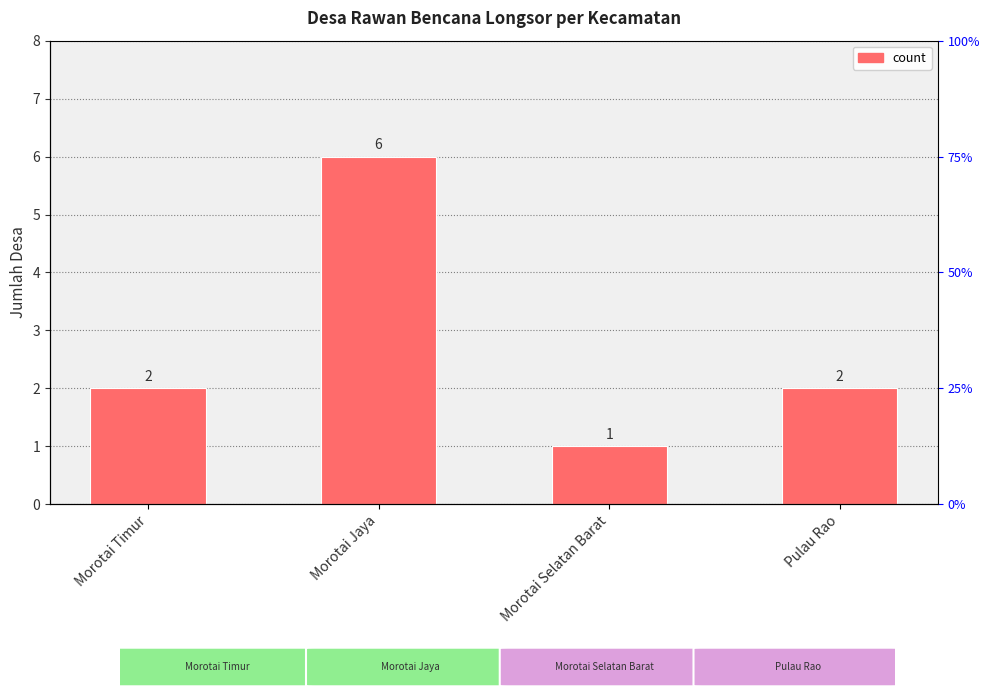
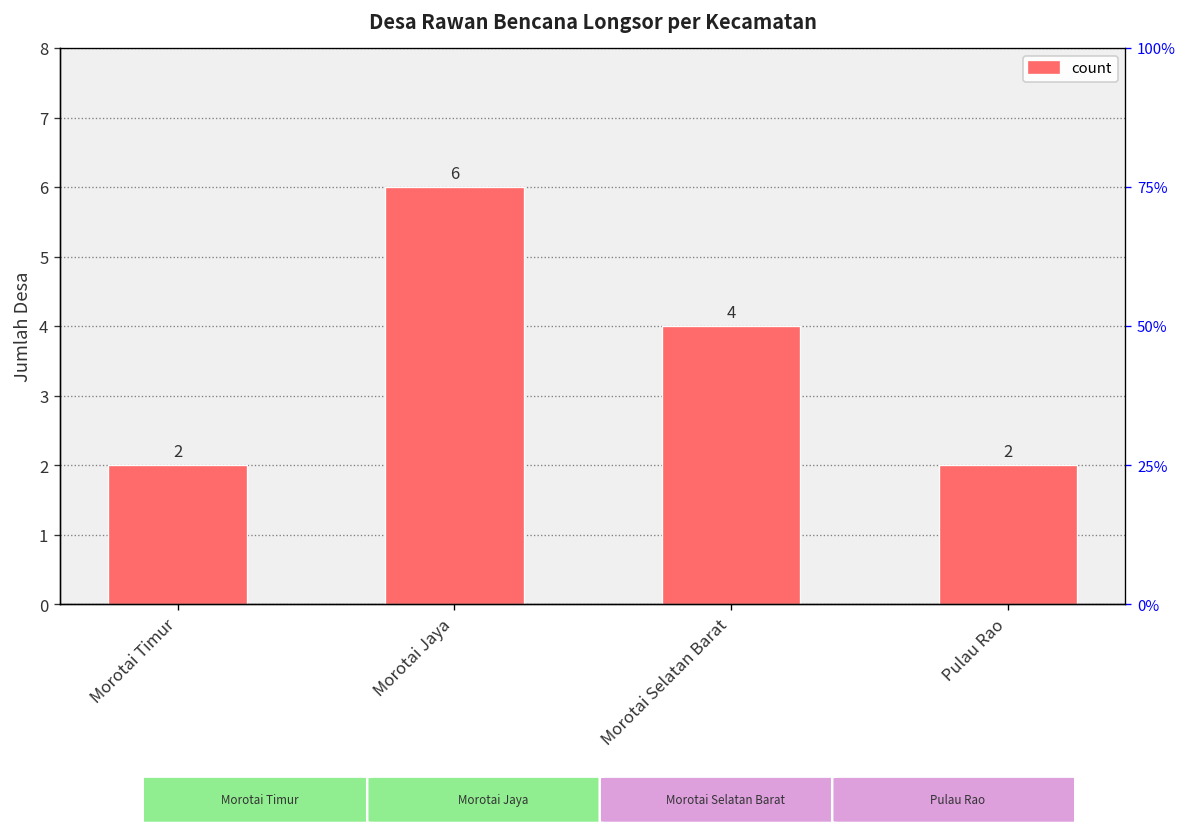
Morotai Selatan Barat: 1 -> 4
